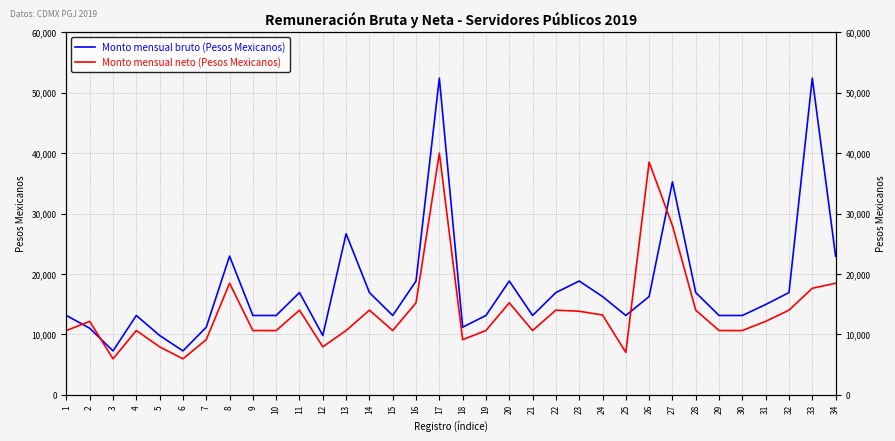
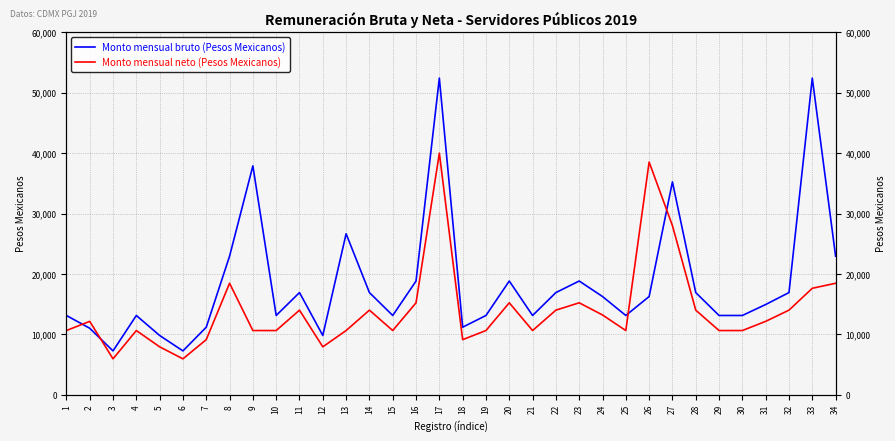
Monto mensual bruto (Pesos Mexicanos), 9: 13,000 -> 38,000
Monto mensual neto (Pesos Mexicanos), 23: 14,000 -> 15,000
Monto mensual neto (Pesos Mexicanos), 25: 7,000 -> 11,000
